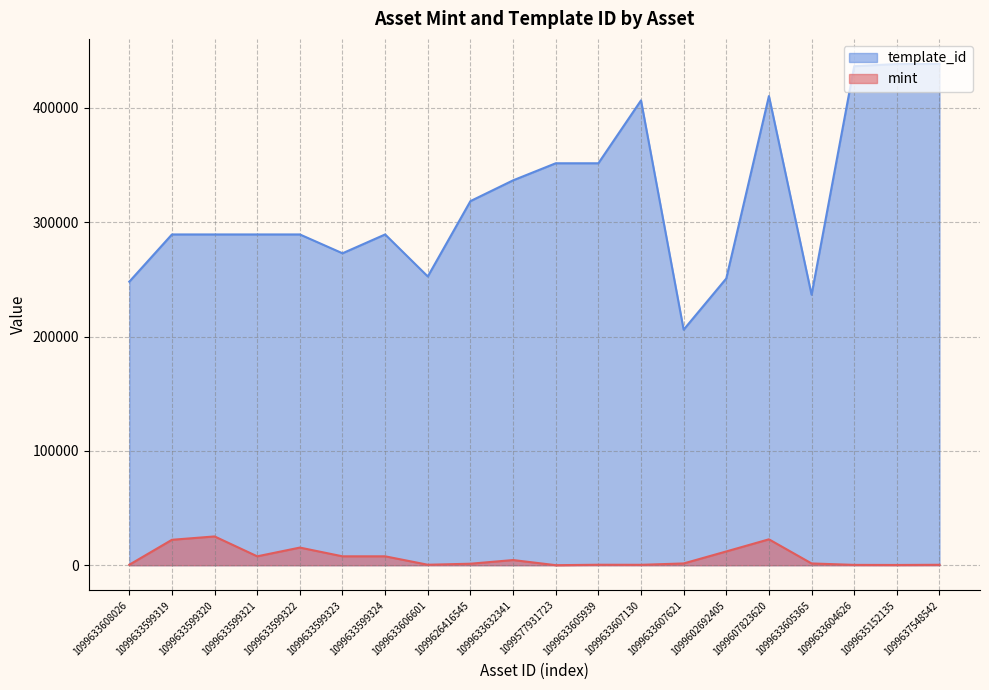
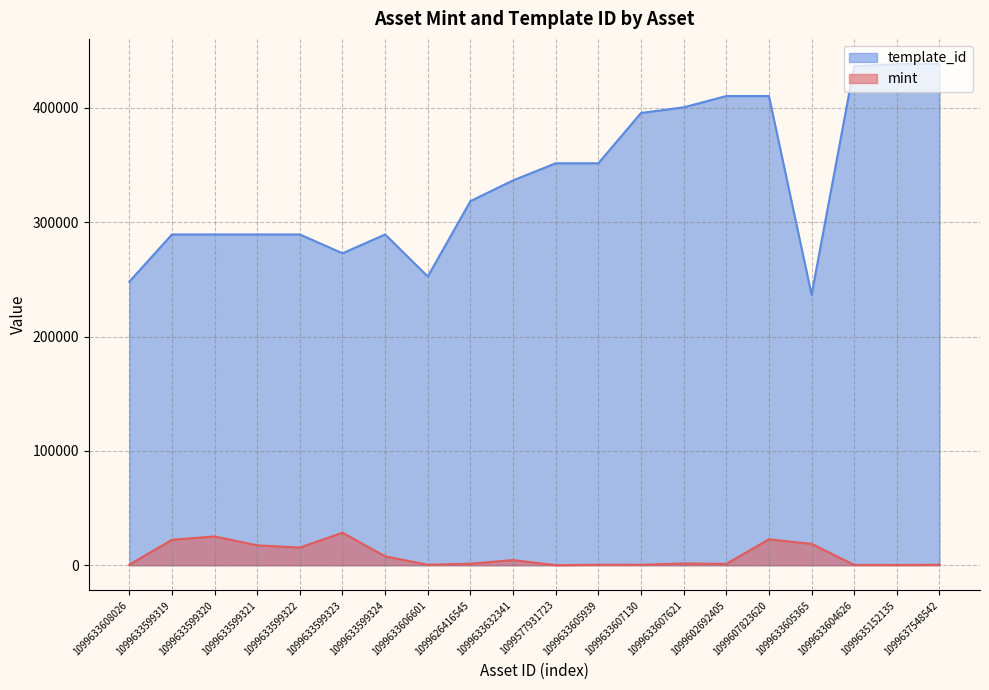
mint, 1099633599321: 8000 -> 17000
mint, 1099633599323: 8000 -> 28000
template_id, 1099633607130: 407000 -> 396000
template_id, 1099633607621: 206000 -> 401000
template_id, 1099602692405: 251000 -> 410000
mint, 1099602692405: 12000 -> 1000
mint, 1099633605365: 2000 -> 19000
